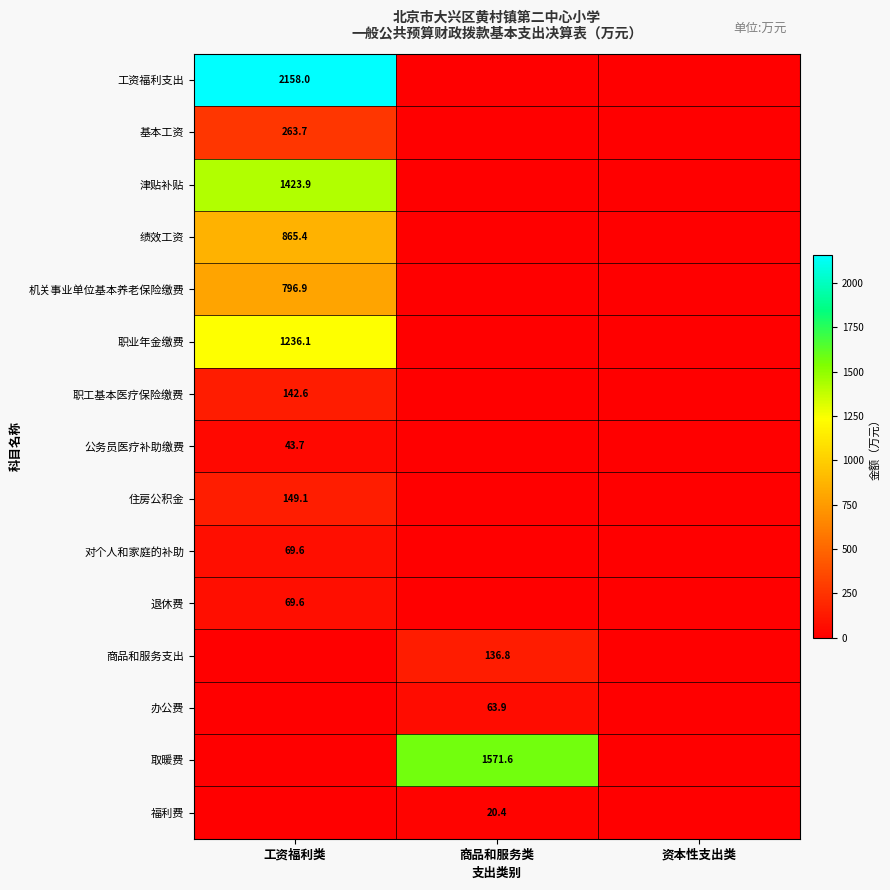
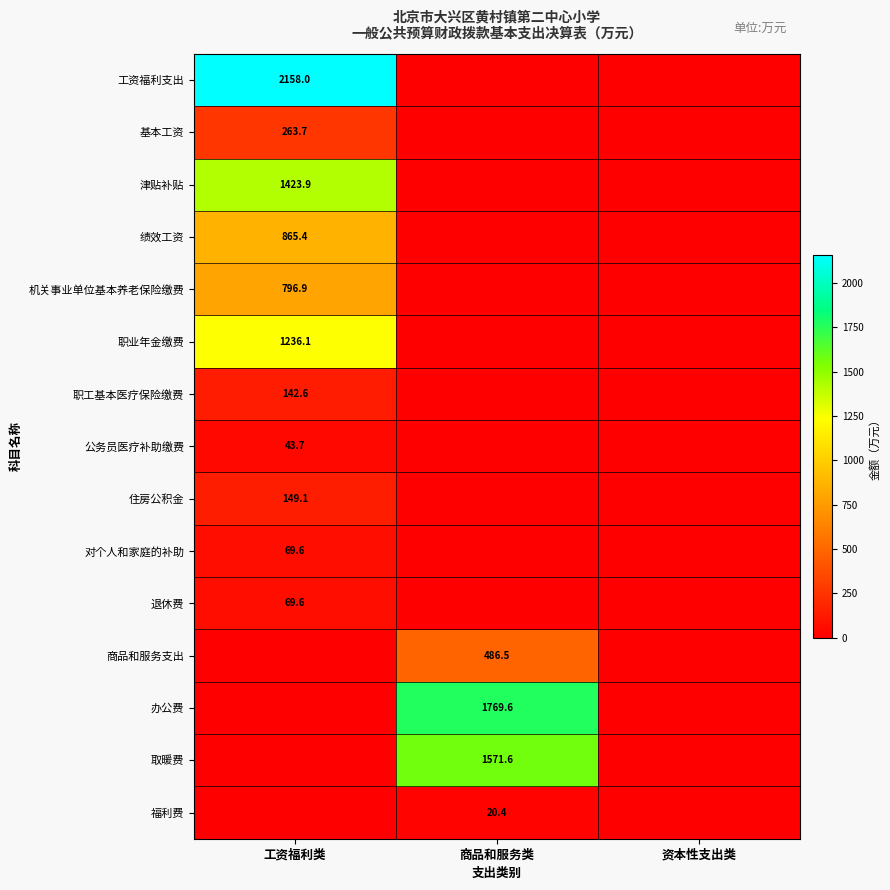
商品和服务支出, 商品和服务类: 136.8 -> 486.5
办公费, 商品和服务类: 63.9 -> 1769.6
